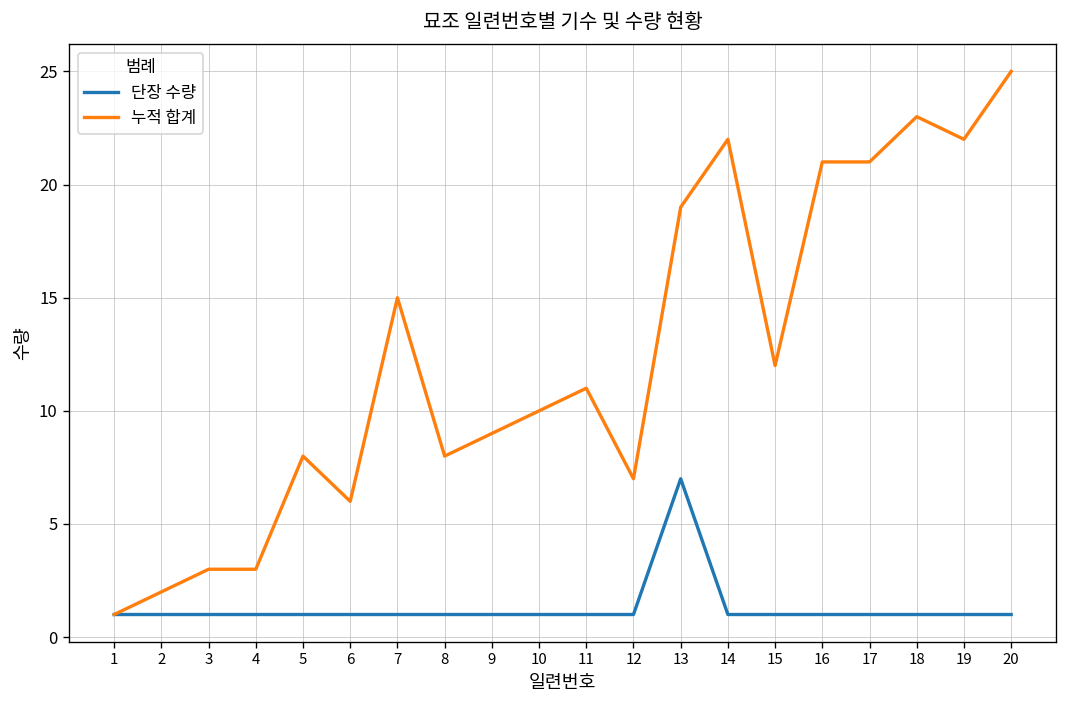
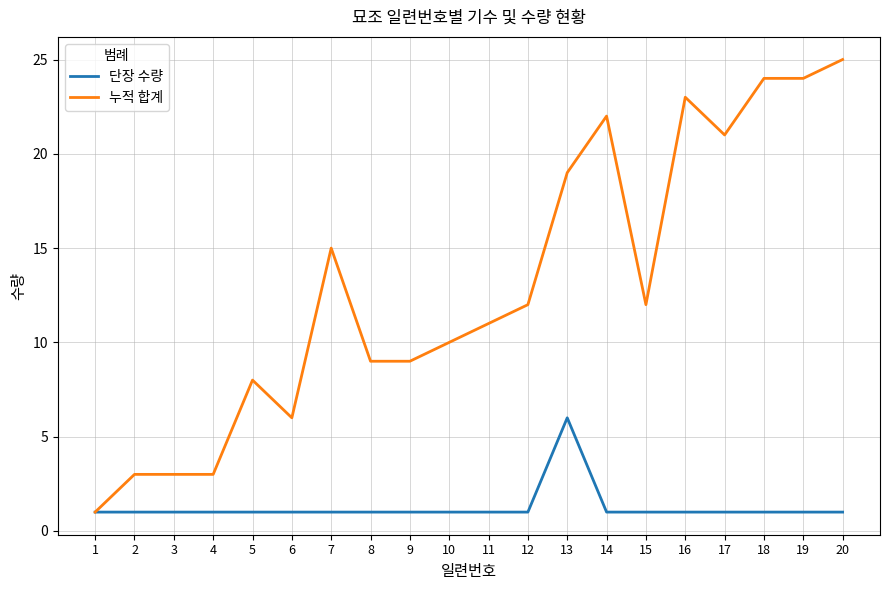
누적 합계, 2: 2 -> 3
누적 합계, 8: 8 -> 9
누적 합계, 12: 7 -> 12
단장 수량, 13: 7 -> 6
누적 합계, 16: 21 -> 23
누적 합계, 18: 23 -> 24
누적 합계, 19: 22 -> 24
